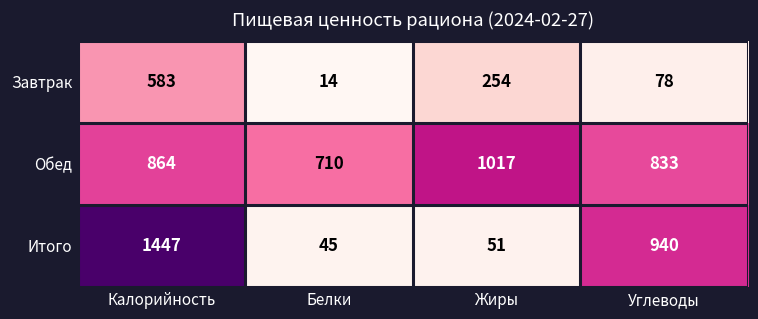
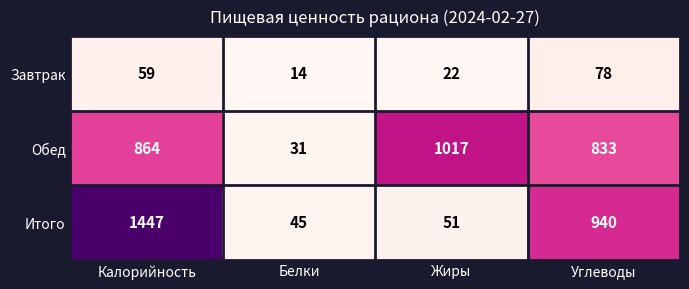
Завтрак, Калорийность: 583 -> 59
Завтрак, Жиры: 254 -> 22
Обед, Белки: 710 -> 31
